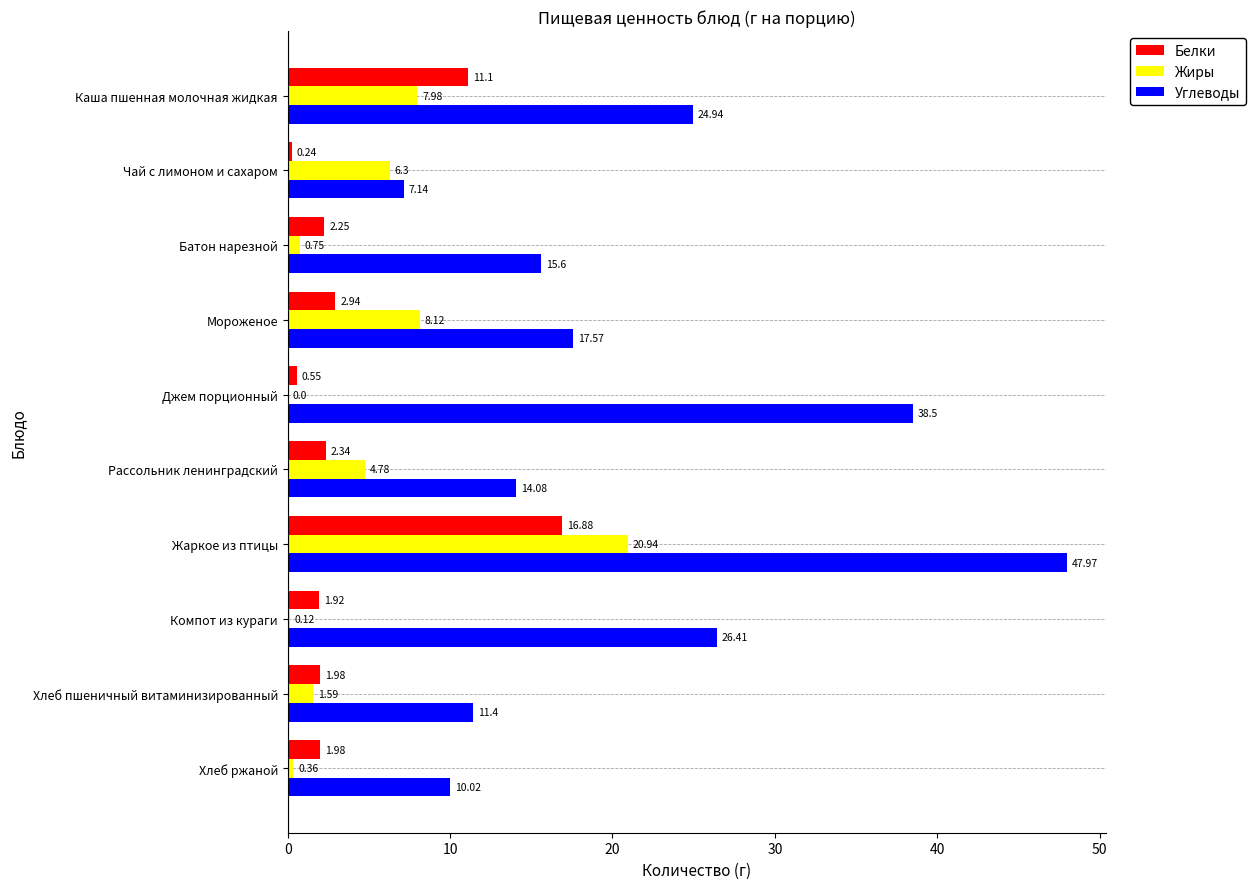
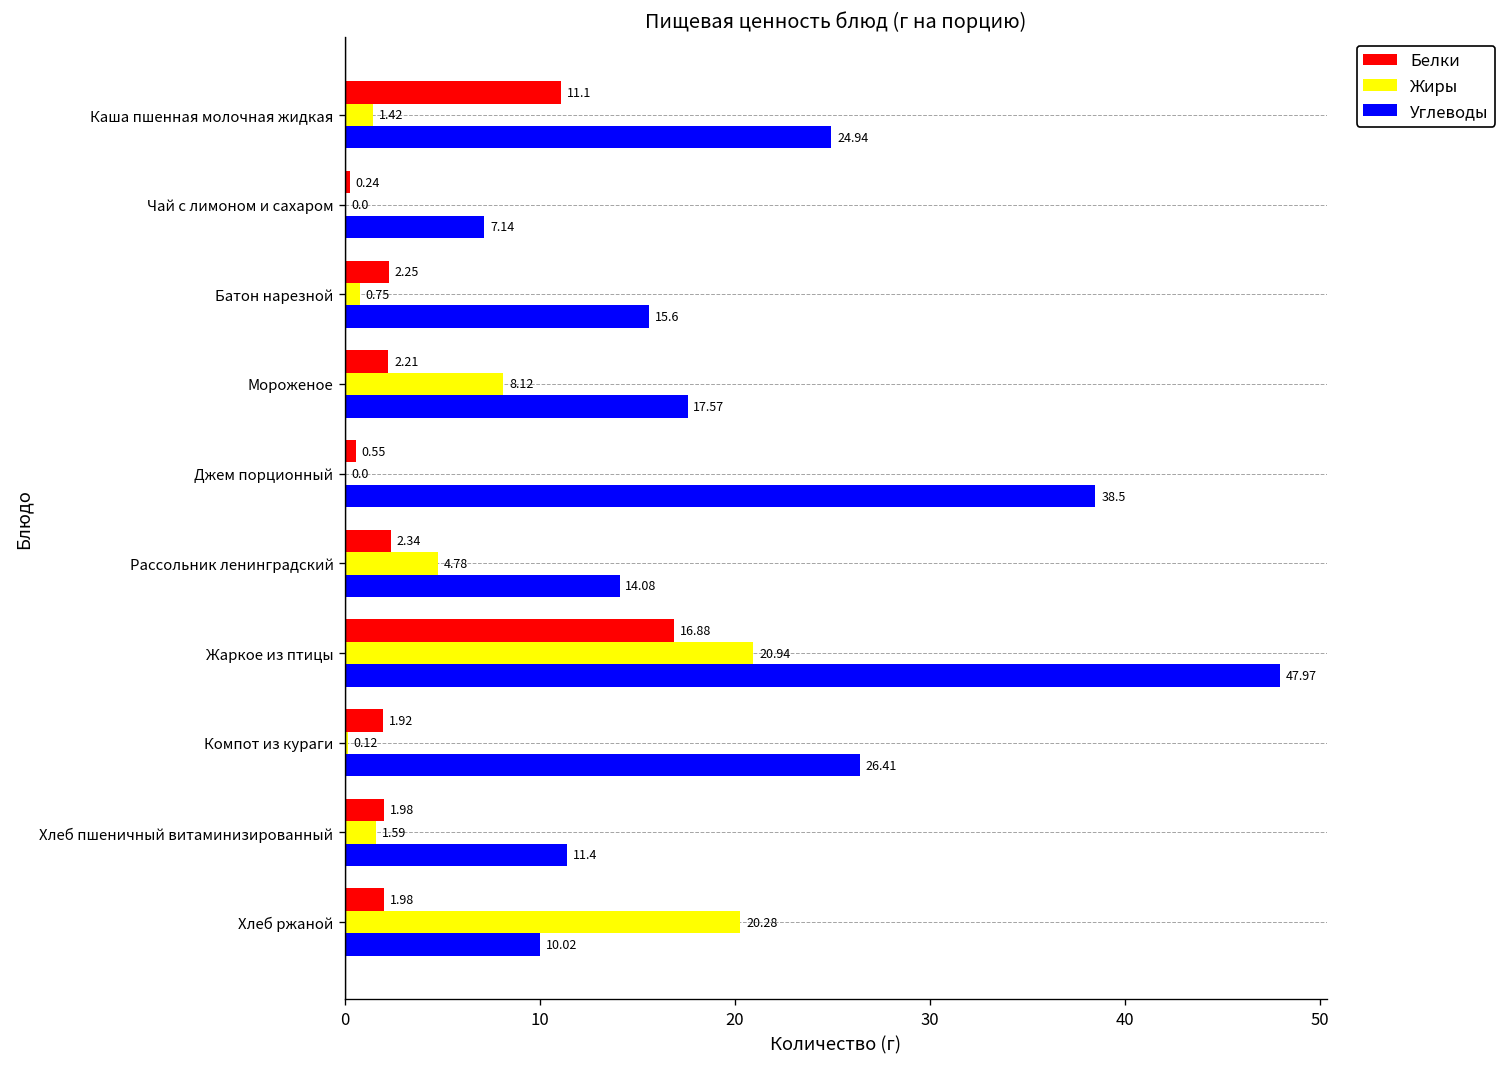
Жиры, Каша пшенная молочная жидкая: 7.98 -> 1.42
Жиры, Чай с лимоном и сахаром: 6.3 -> 0.0
Белки, Мороженое: 2.94 -> 2.21
Жиры, Хлеб ржаной: 0.36 -> 20.28
